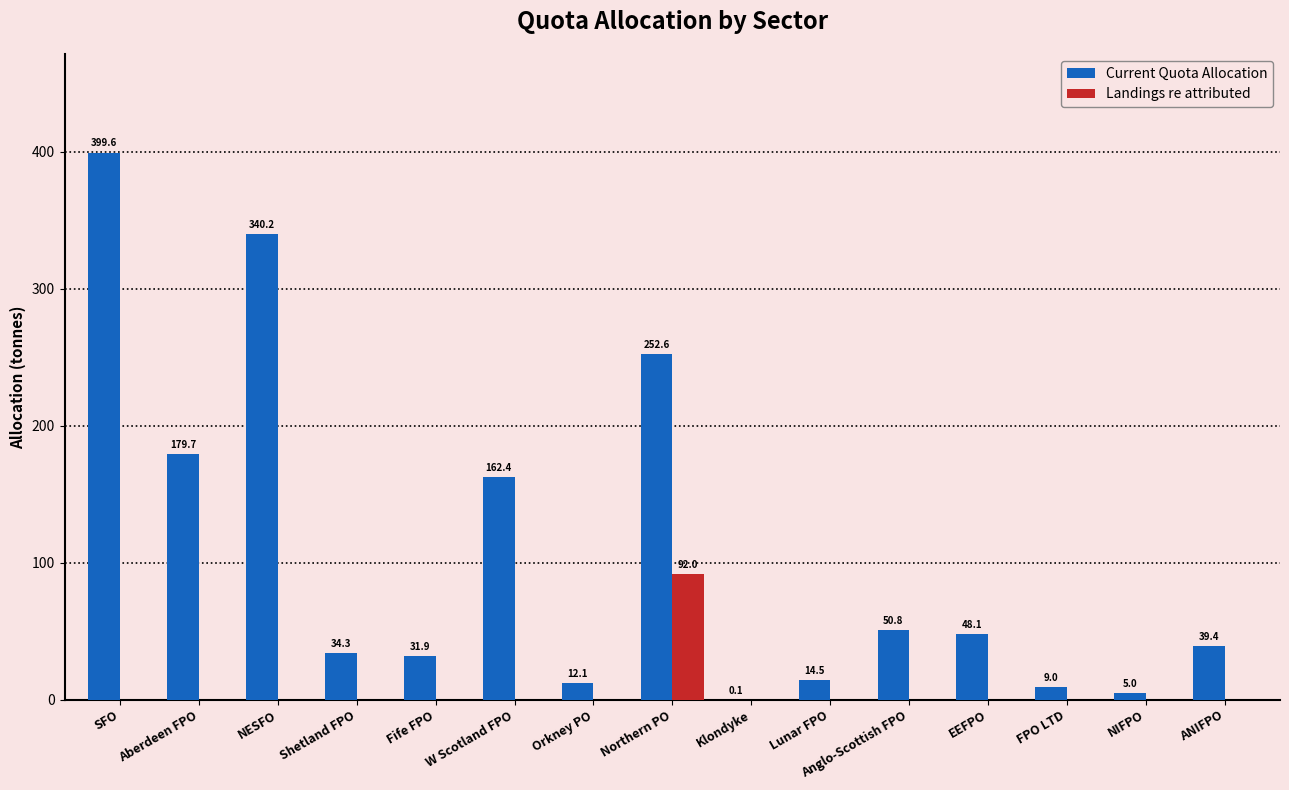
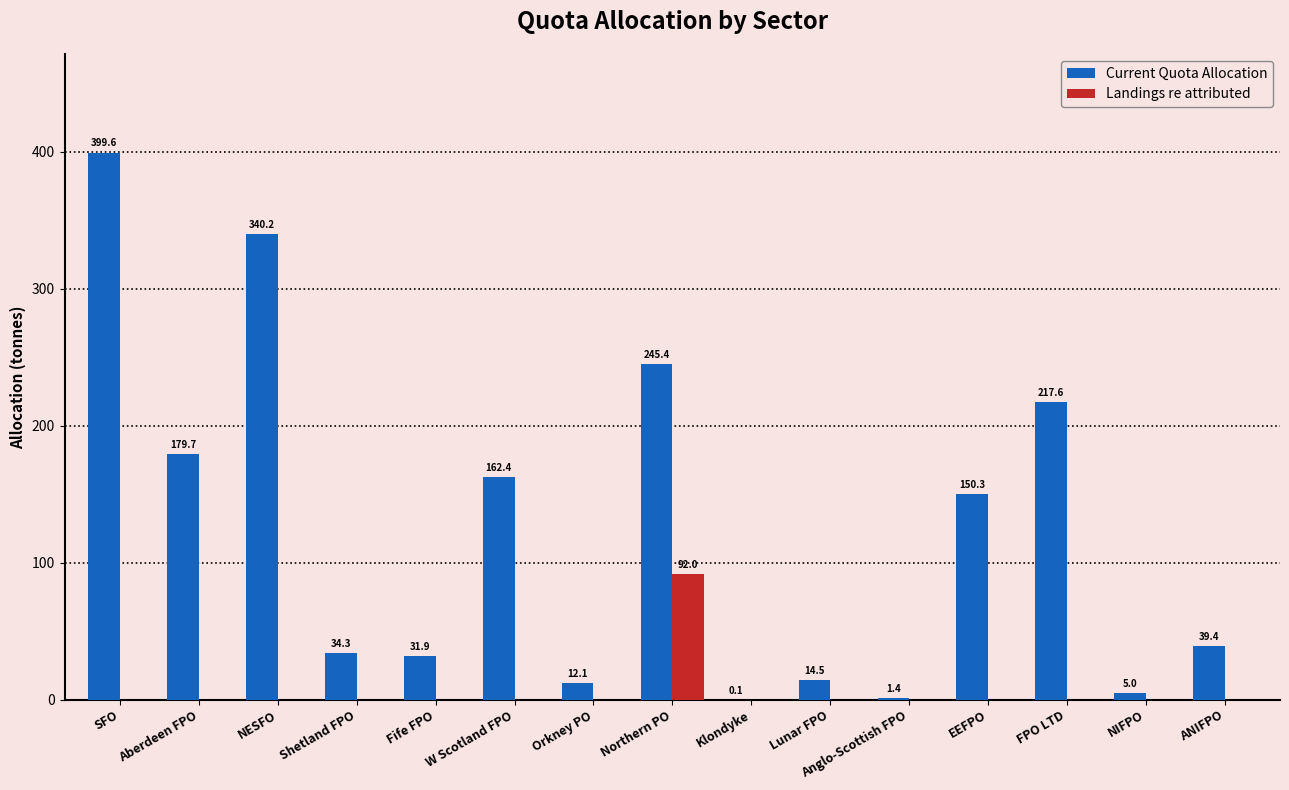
Current Quota Allocation, Northern PO: 252.6 -> 245.4
Current Quota Allocation, Anglo-Scottish FPO: 50.8 -> 1.4
Current Quota Allocation, EEFPO: 48.1 -> 150.3
Current Quota Allocation, FPO LTD: 9.0 -> 217.6
